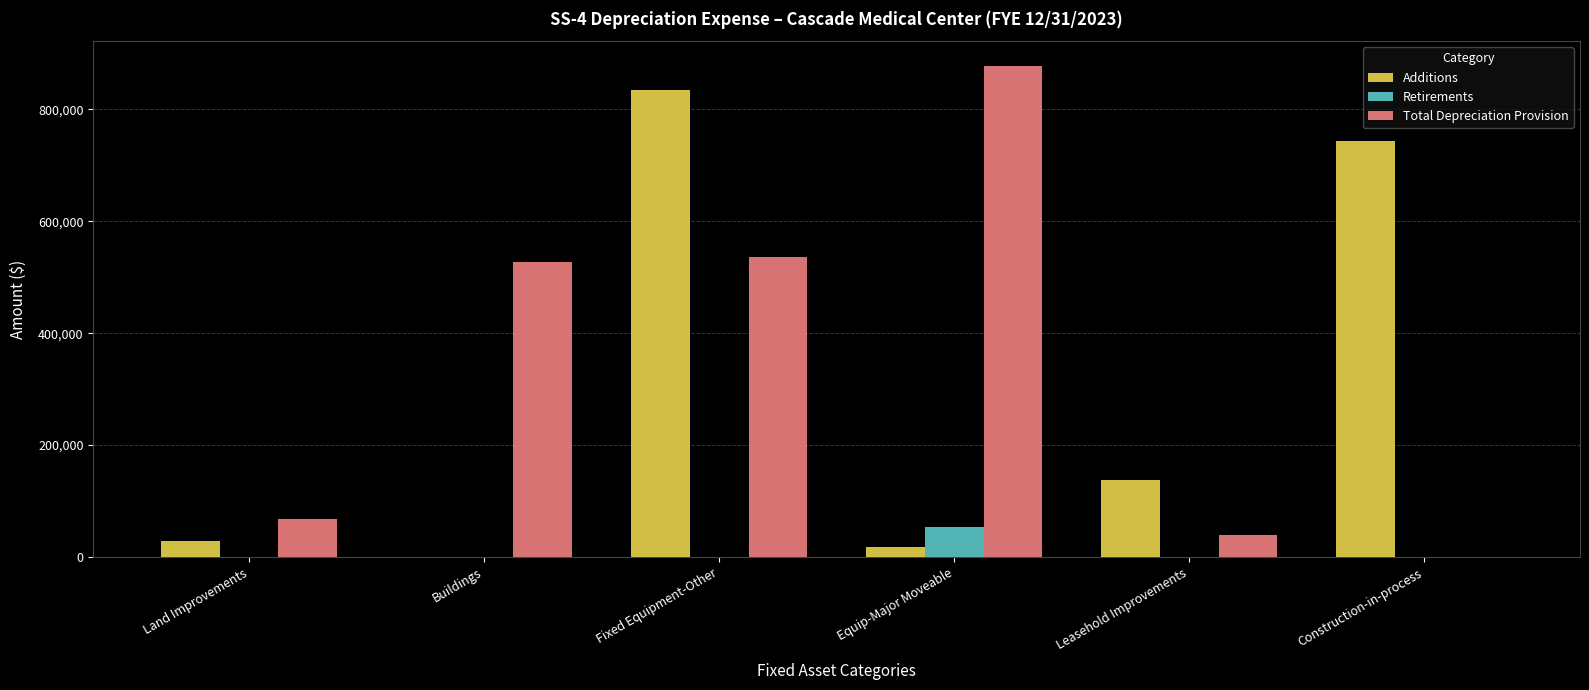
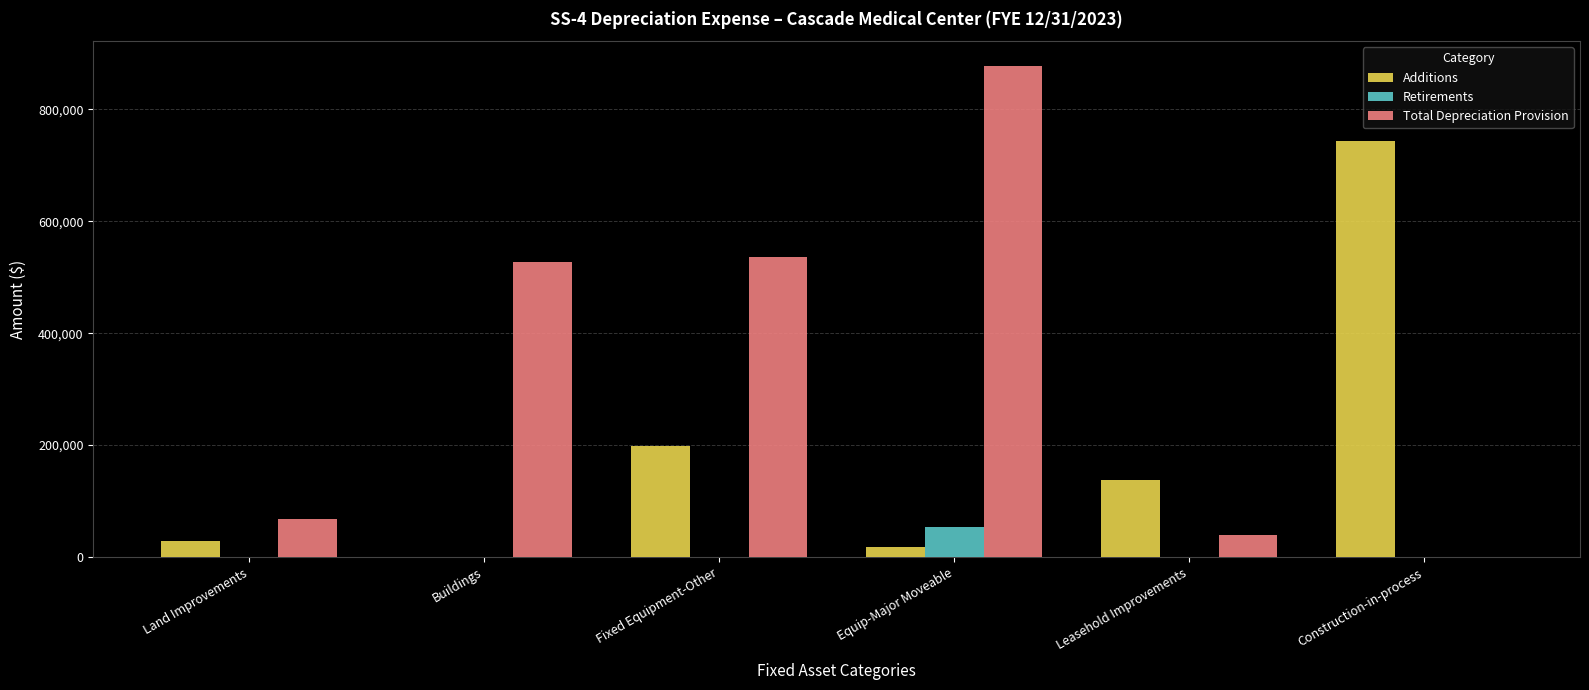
Additions, Fixed Equipment-Other: 840,000 -> 200,000
